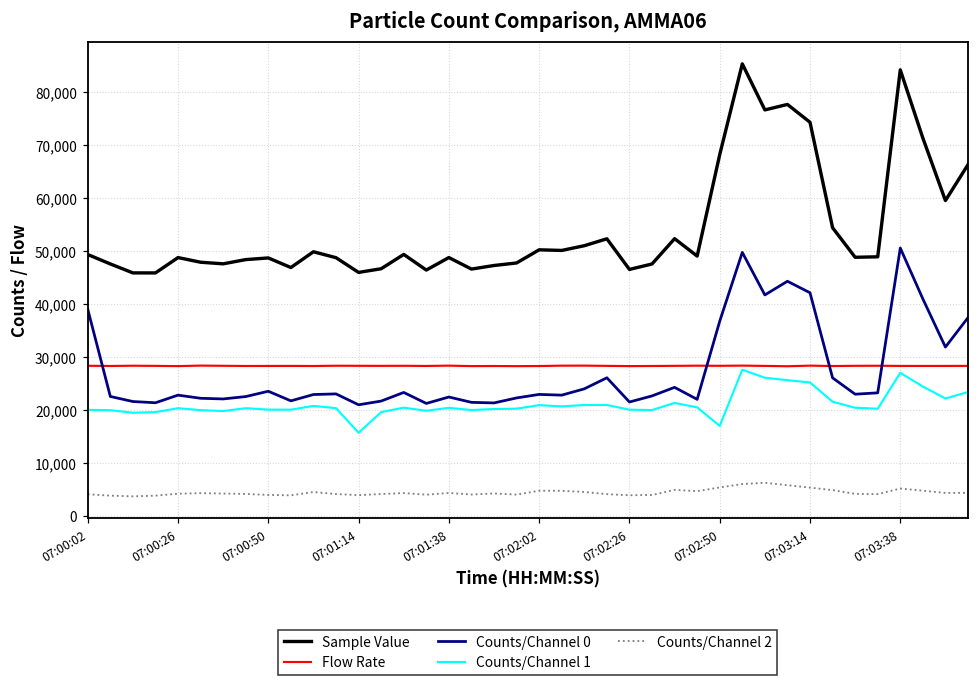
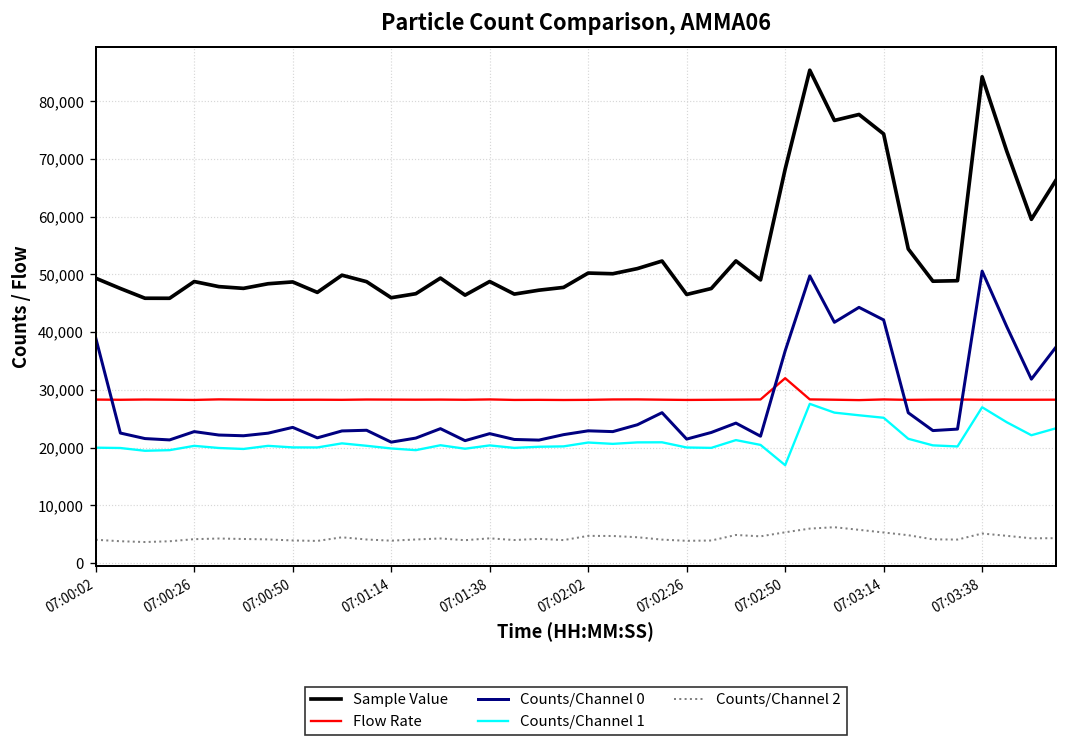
Counts/Channel 1, 07:01:14: 16,000 -> 20,000
Flow Rate, 07:02:50: 28,000 -> 32,000
